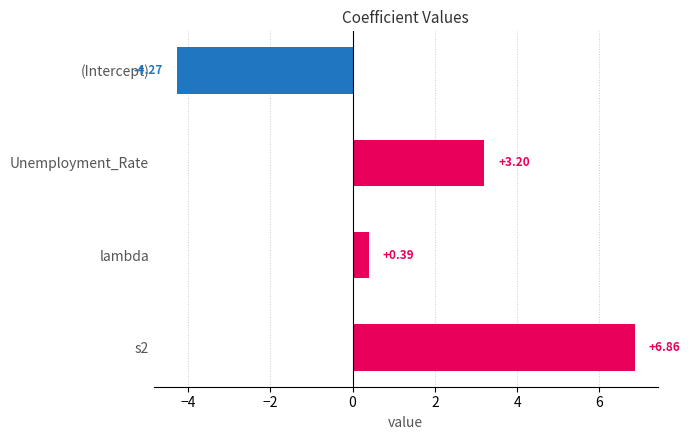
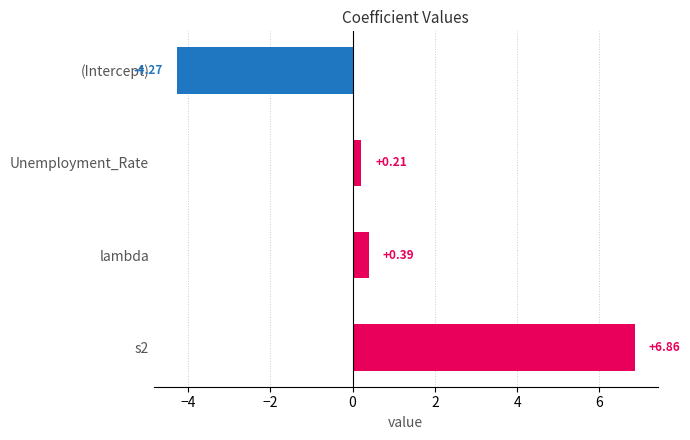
Unemployment_Rate: +3.20 -> +0.21
